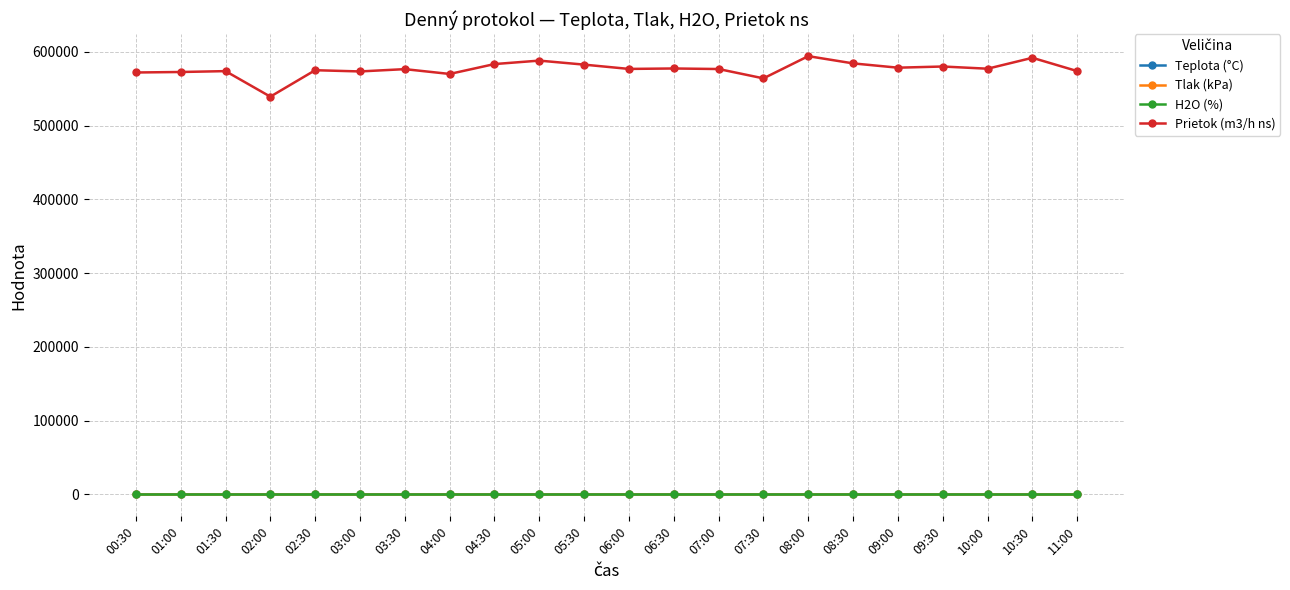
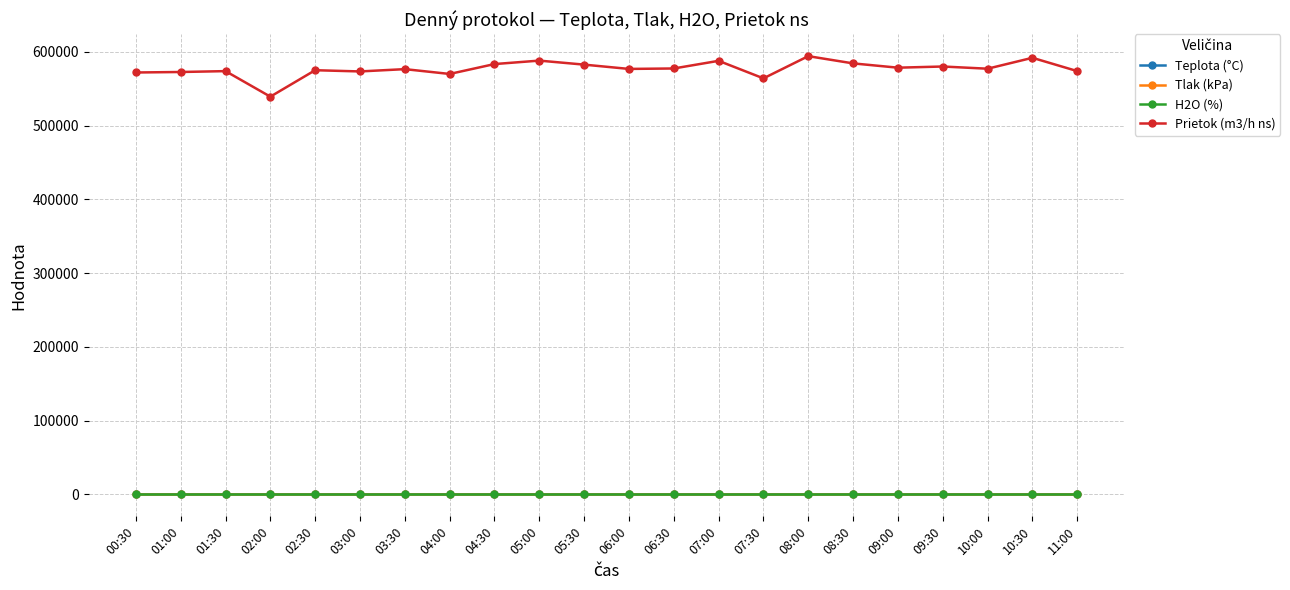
Prietok (m3/h ns), 07:00: 580000 -> 590000
